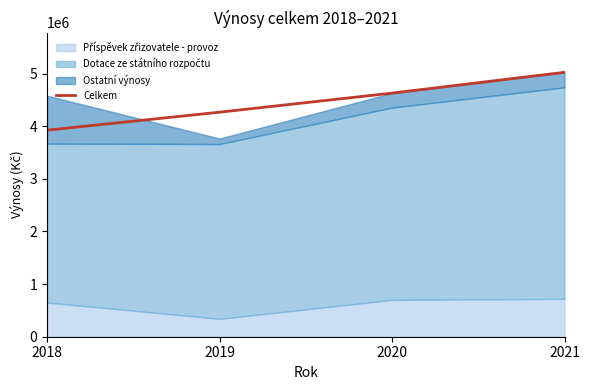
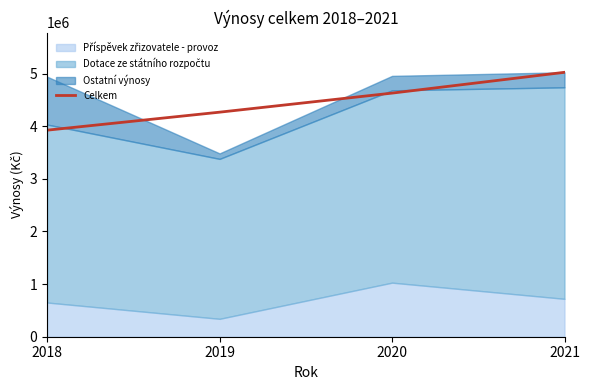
Dotace ze státního rozpočtu, 2018: 3000000 -> 3400000
Dotace ze státního rozpočtu, 2019: 3300000 -> 3000000
Příspěvek zřizovatele - provoz, 2020: 700000 -> 1000000
